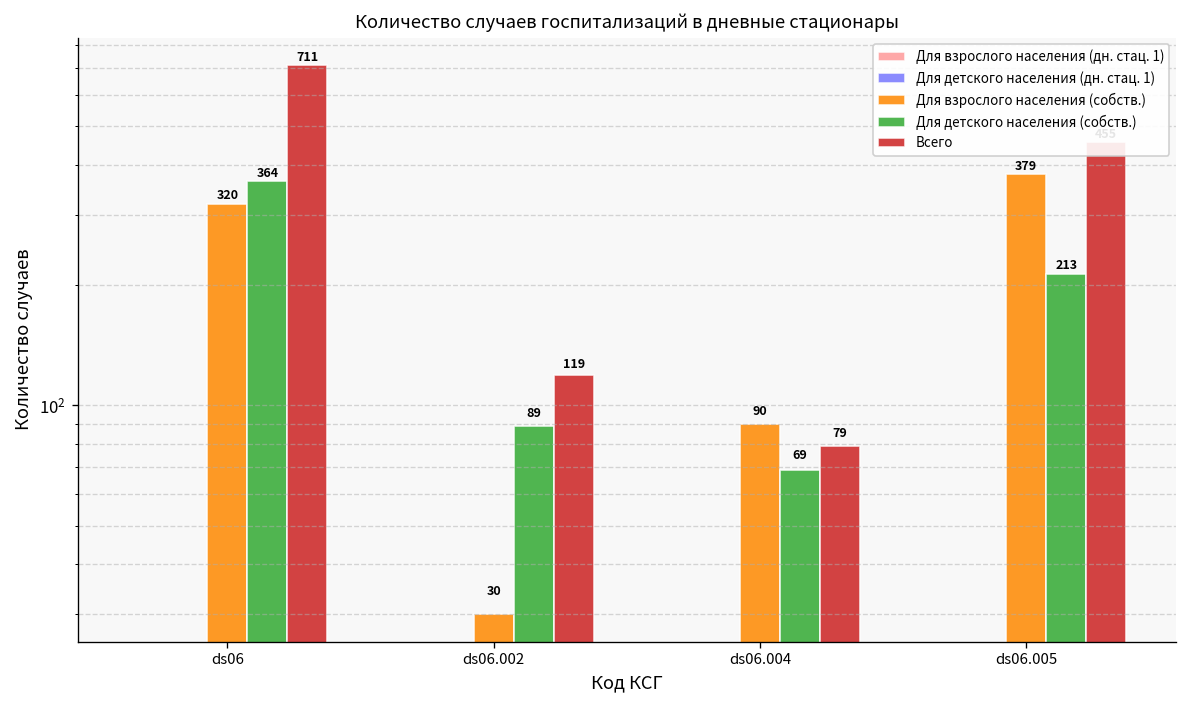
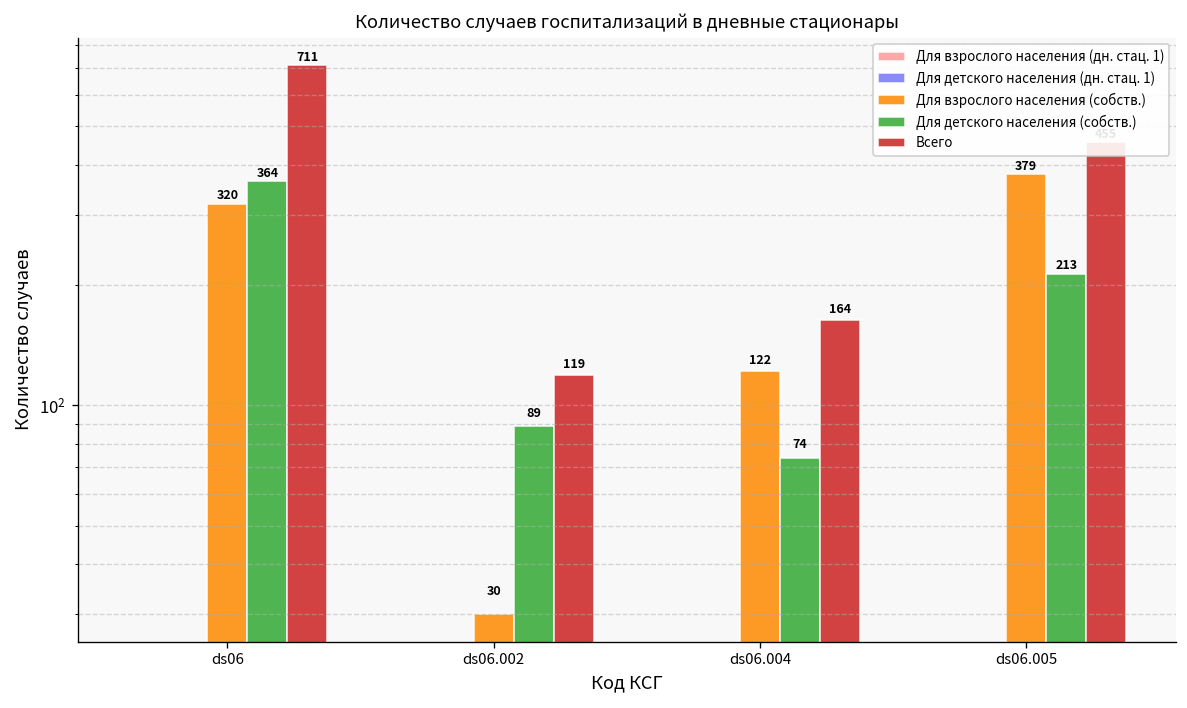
Для взрослого населения (собств.), ds06.004: 90 -> 122
Для детского населения (собств.), ds06.004: 69 -> 74
Всего, ds06.004: 79 -> 164
